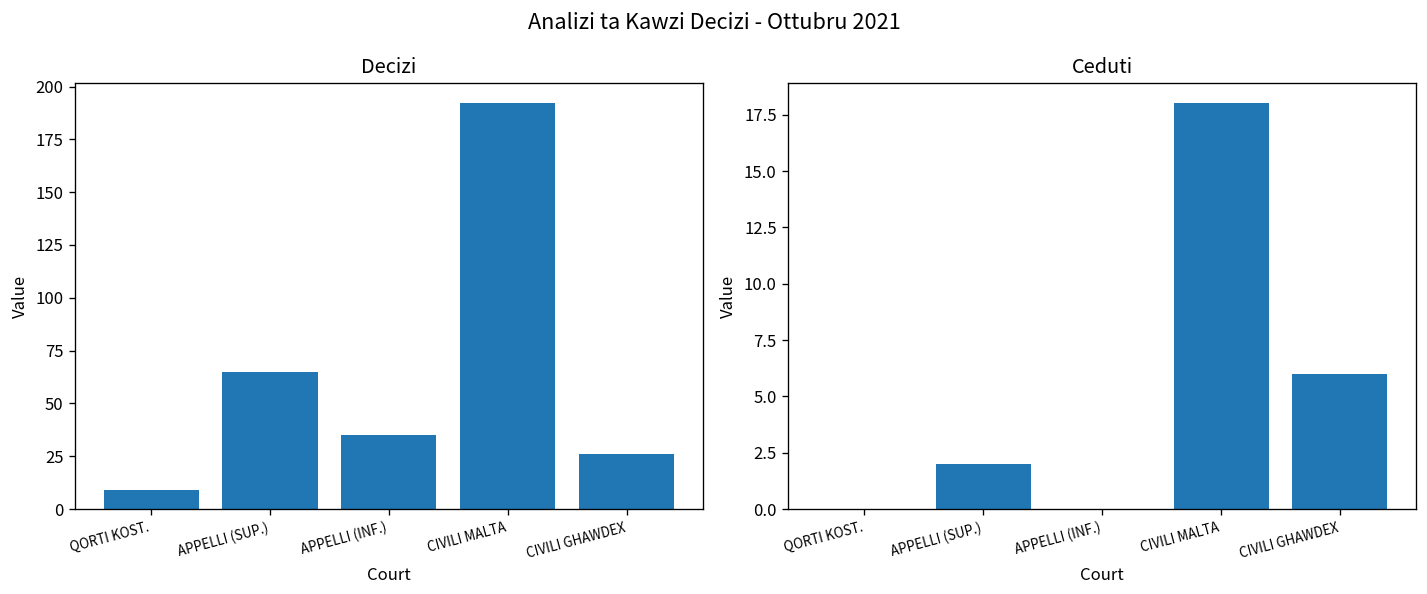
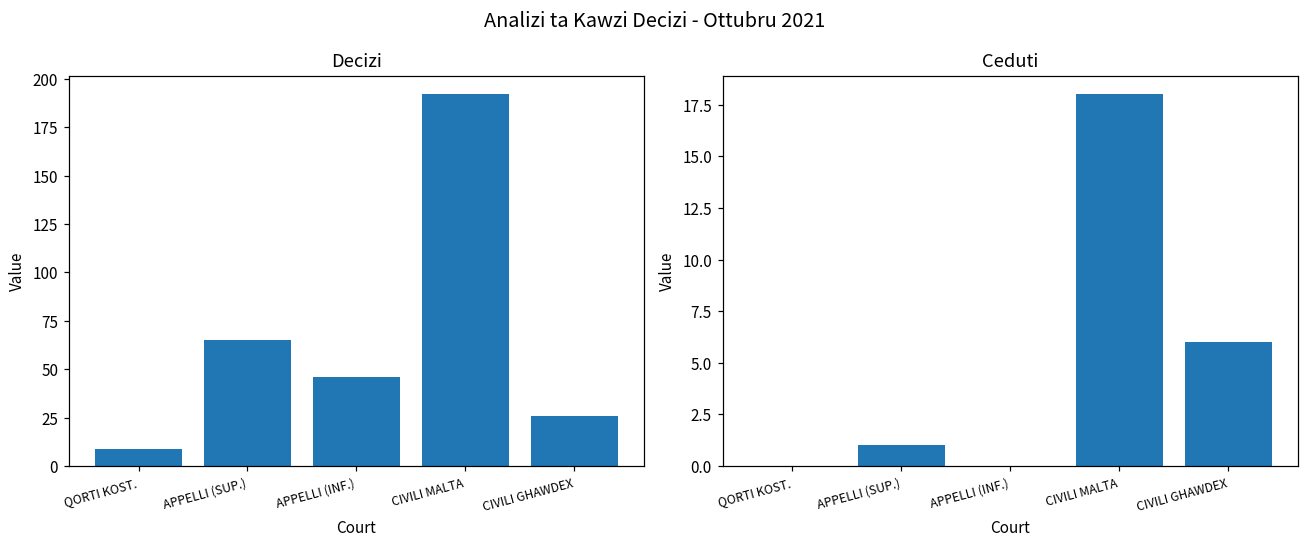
Decizi, APPELLI (INF.): 35 -> 46
Ceduti, APPELLI (SUP.): 2 -> 1
